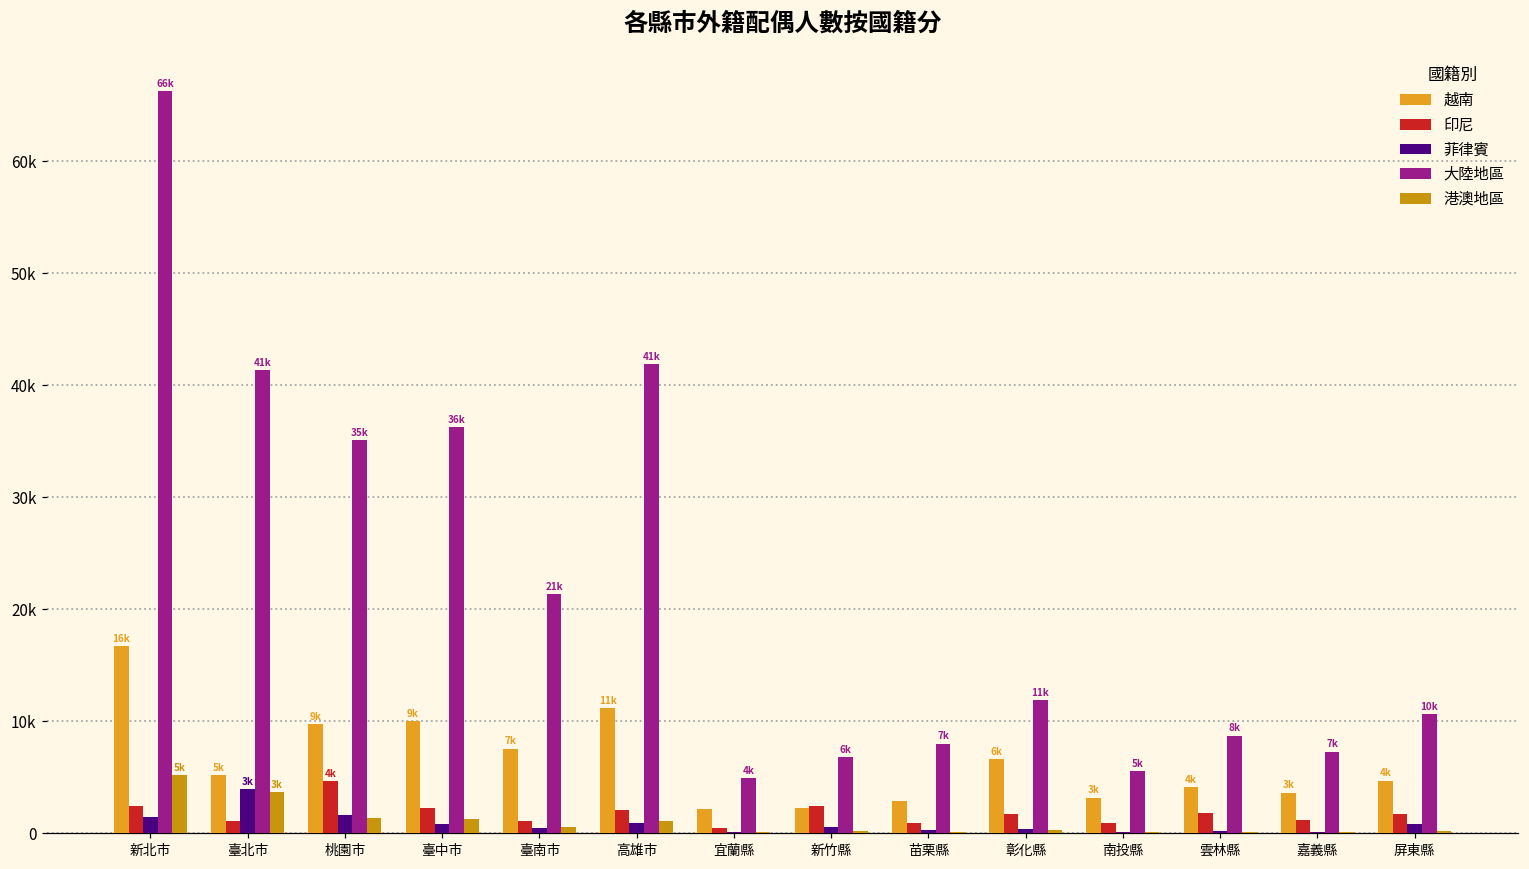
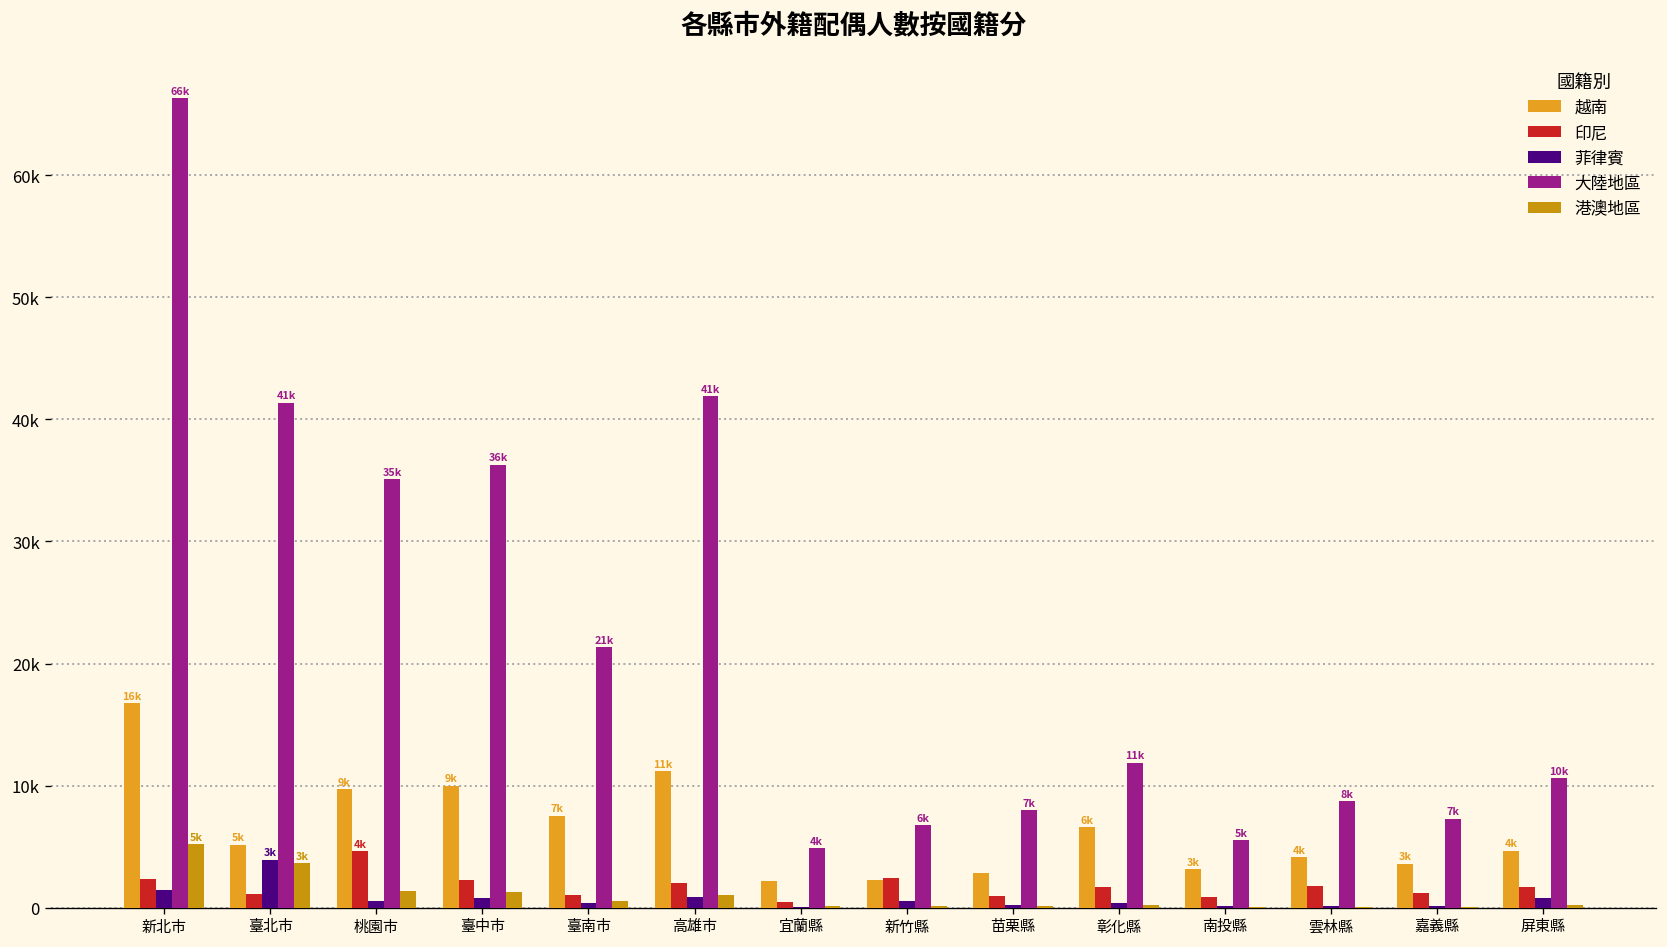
菲律賓, 桃園市: 1600 -> 500
